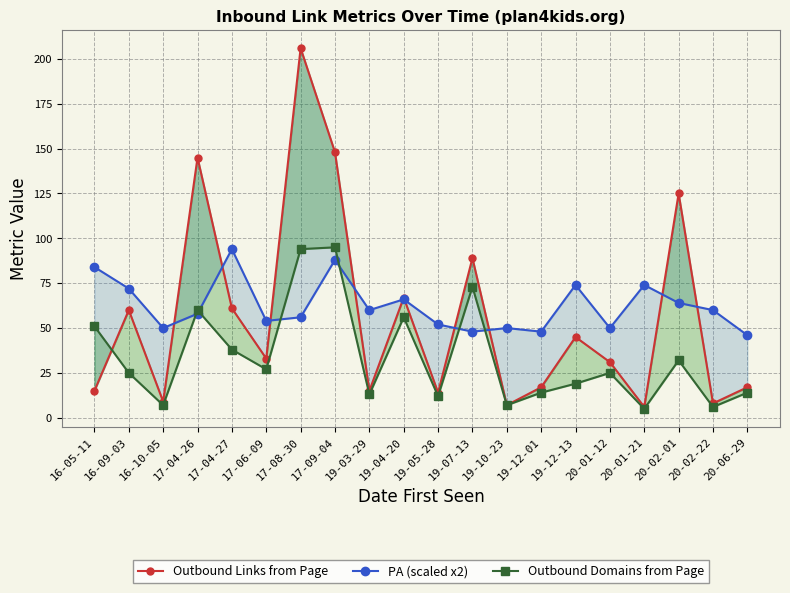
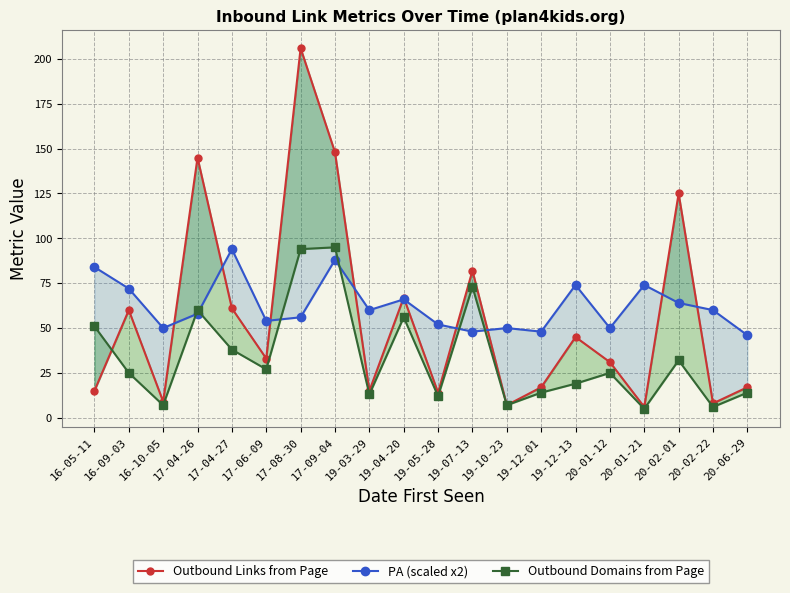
Outbound Links from Page, 19-07-13: 89 -> 82
